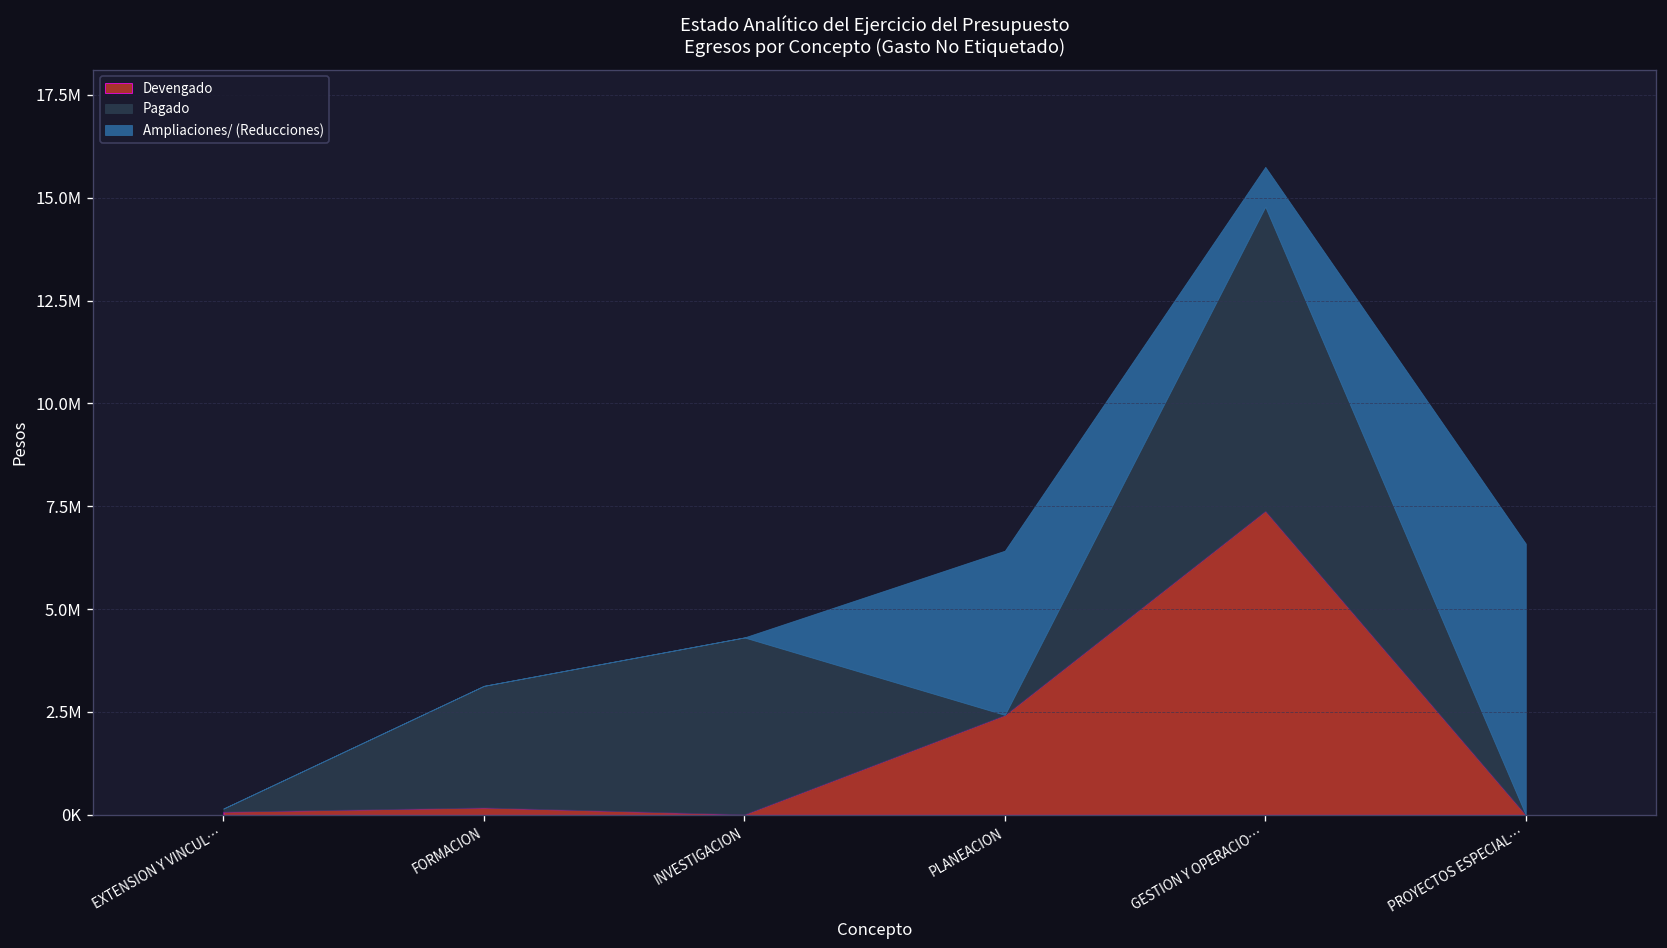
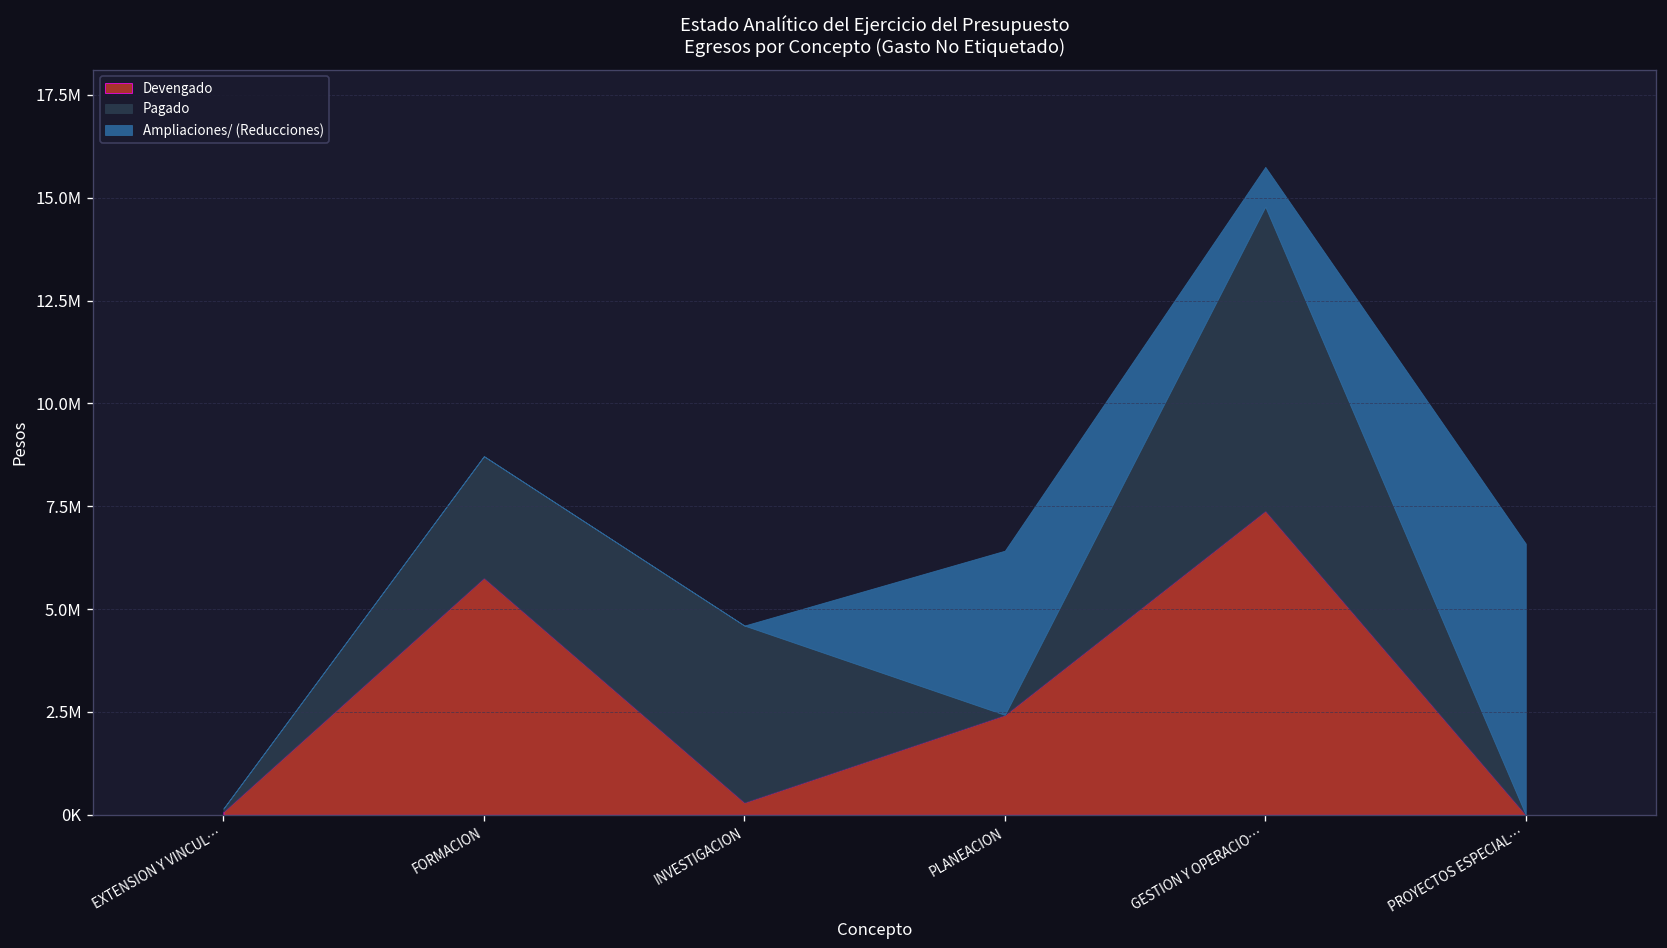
Devengado, FORMACION: 200000 -> 5800000
Devengado, INVESTIGACION: 0 -> 300000
